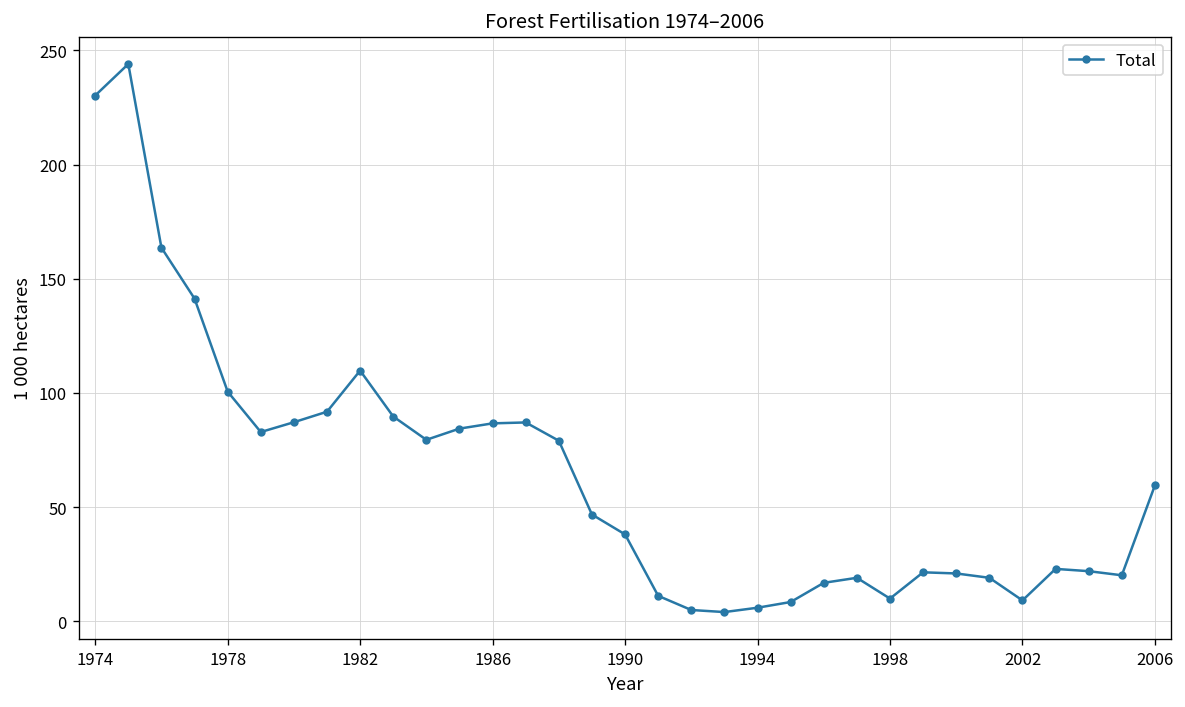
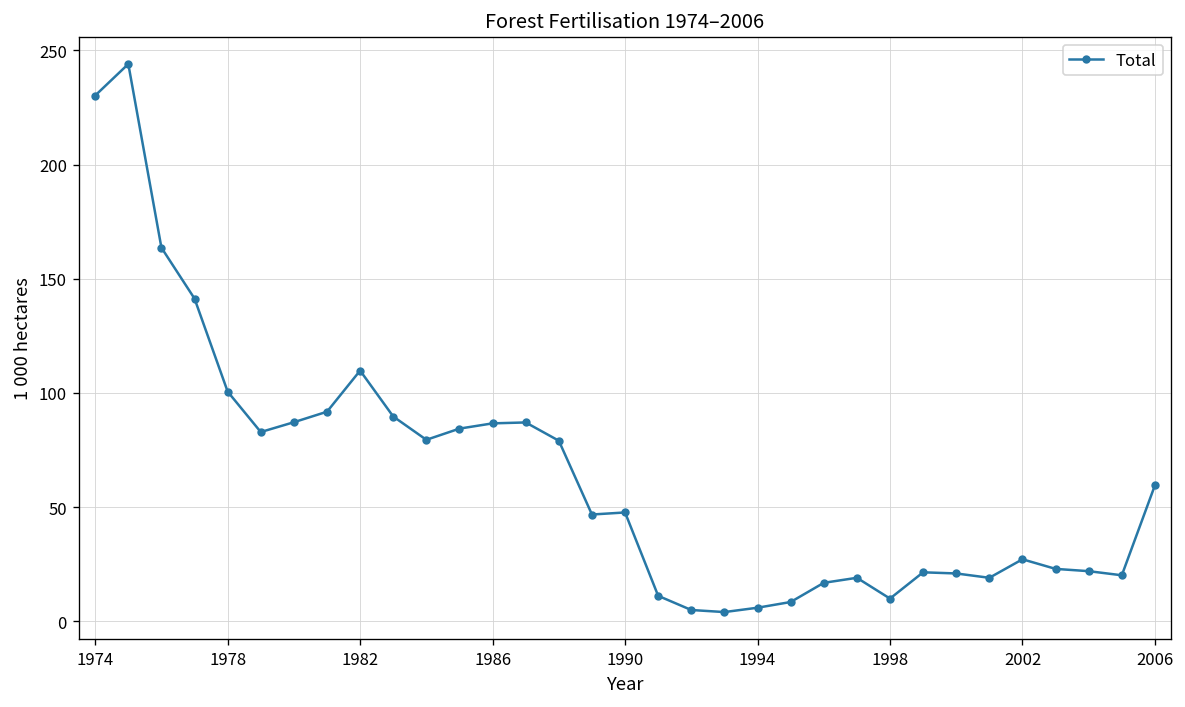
1990: 38 -> 48
2002: 9 -> 27
